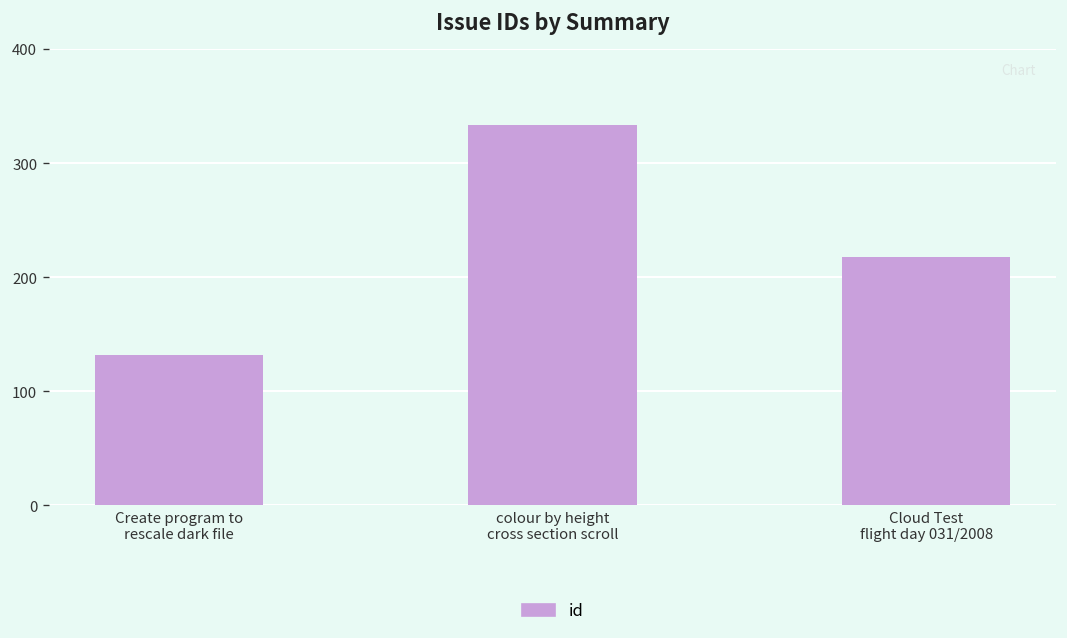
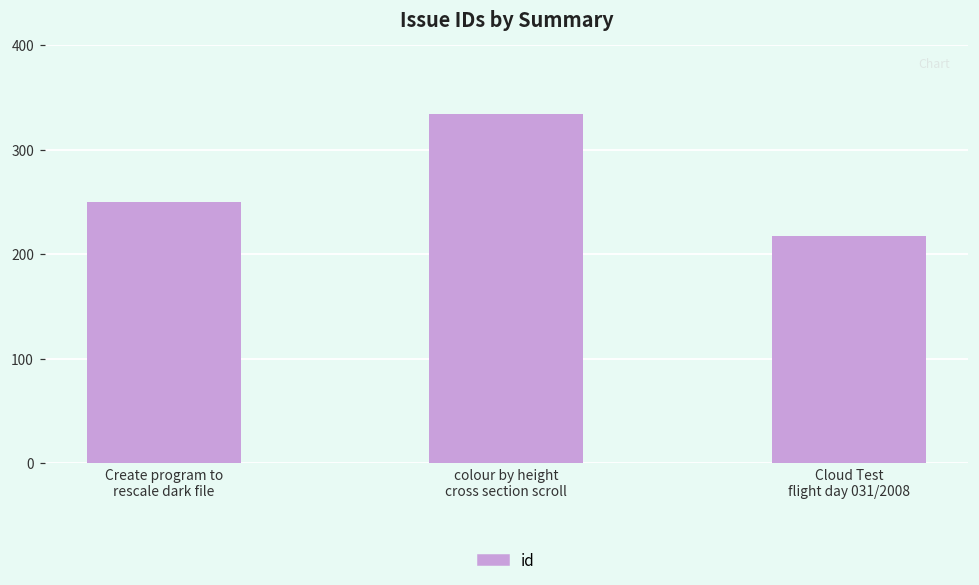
Create program to rescale dark file: 130 -> 250
